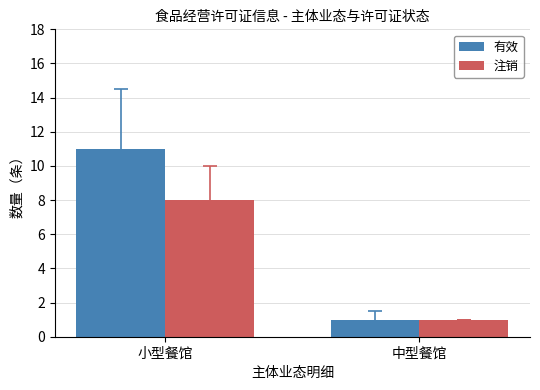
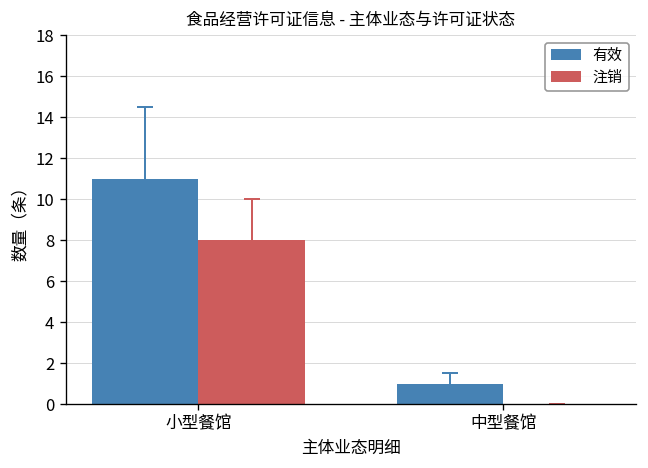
注销, 中型餐馆: 1 -> 0
